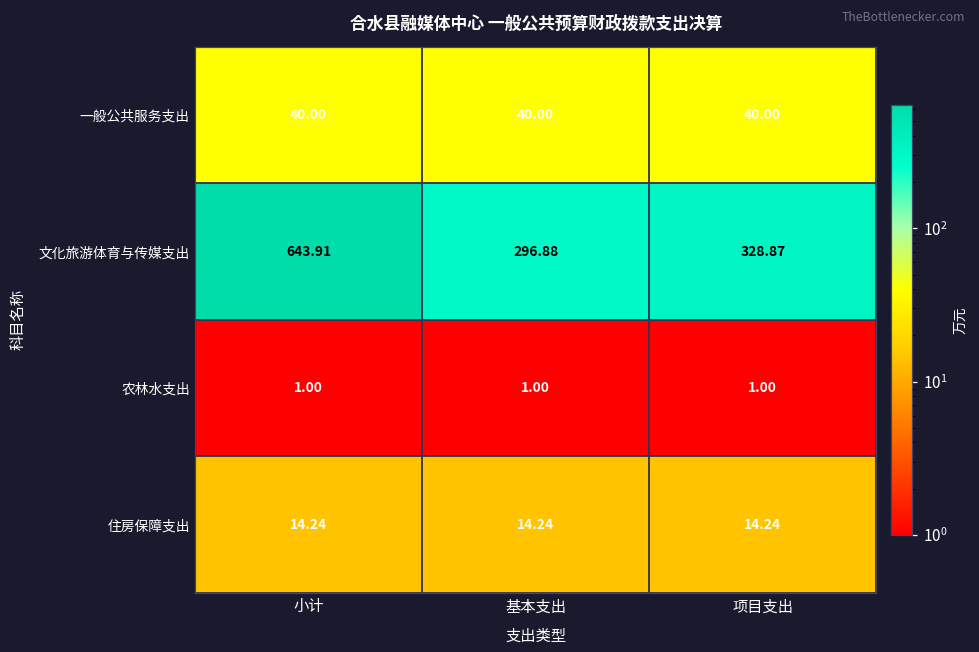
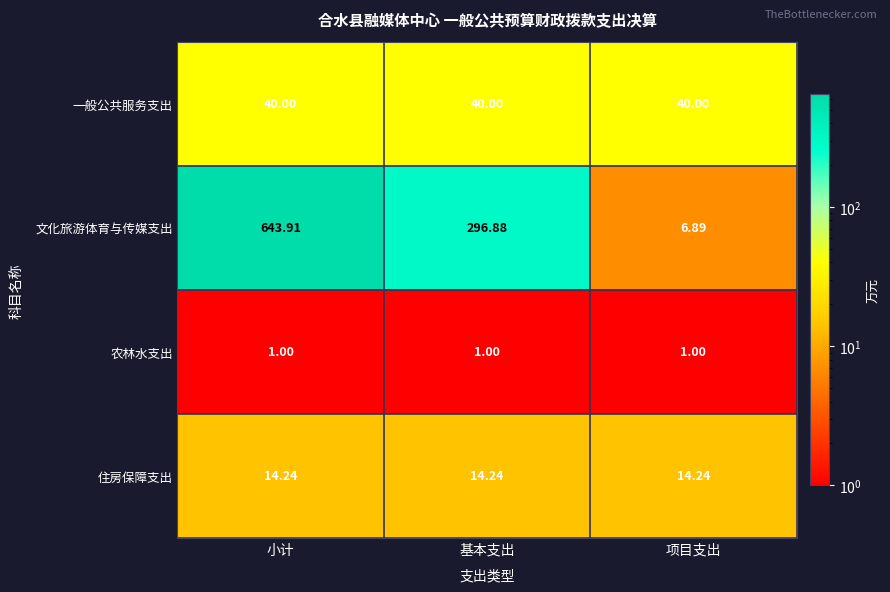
文化旅游体育与传媒支出, 项目支出: 328.87 -> 6.89
